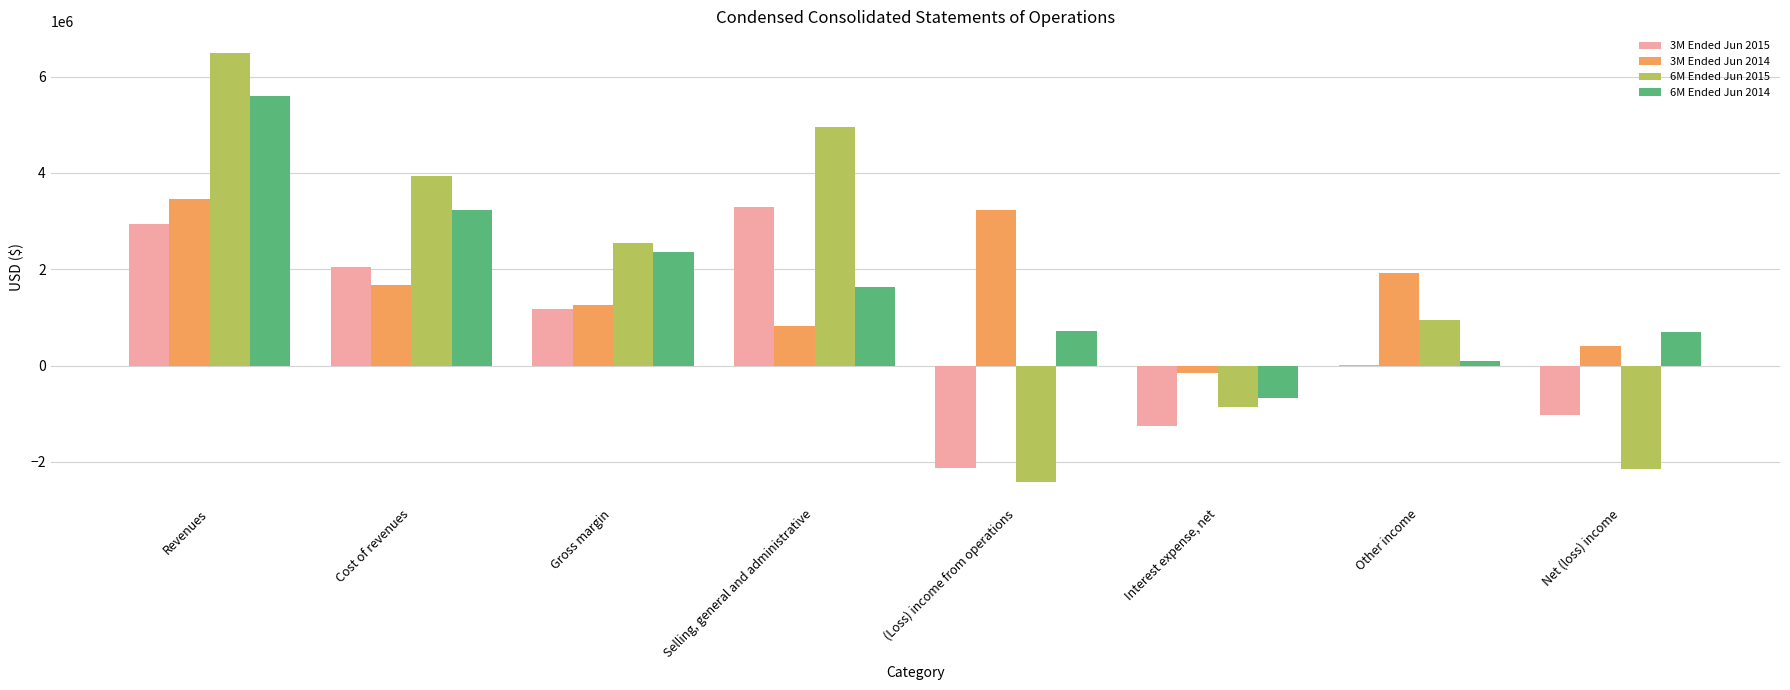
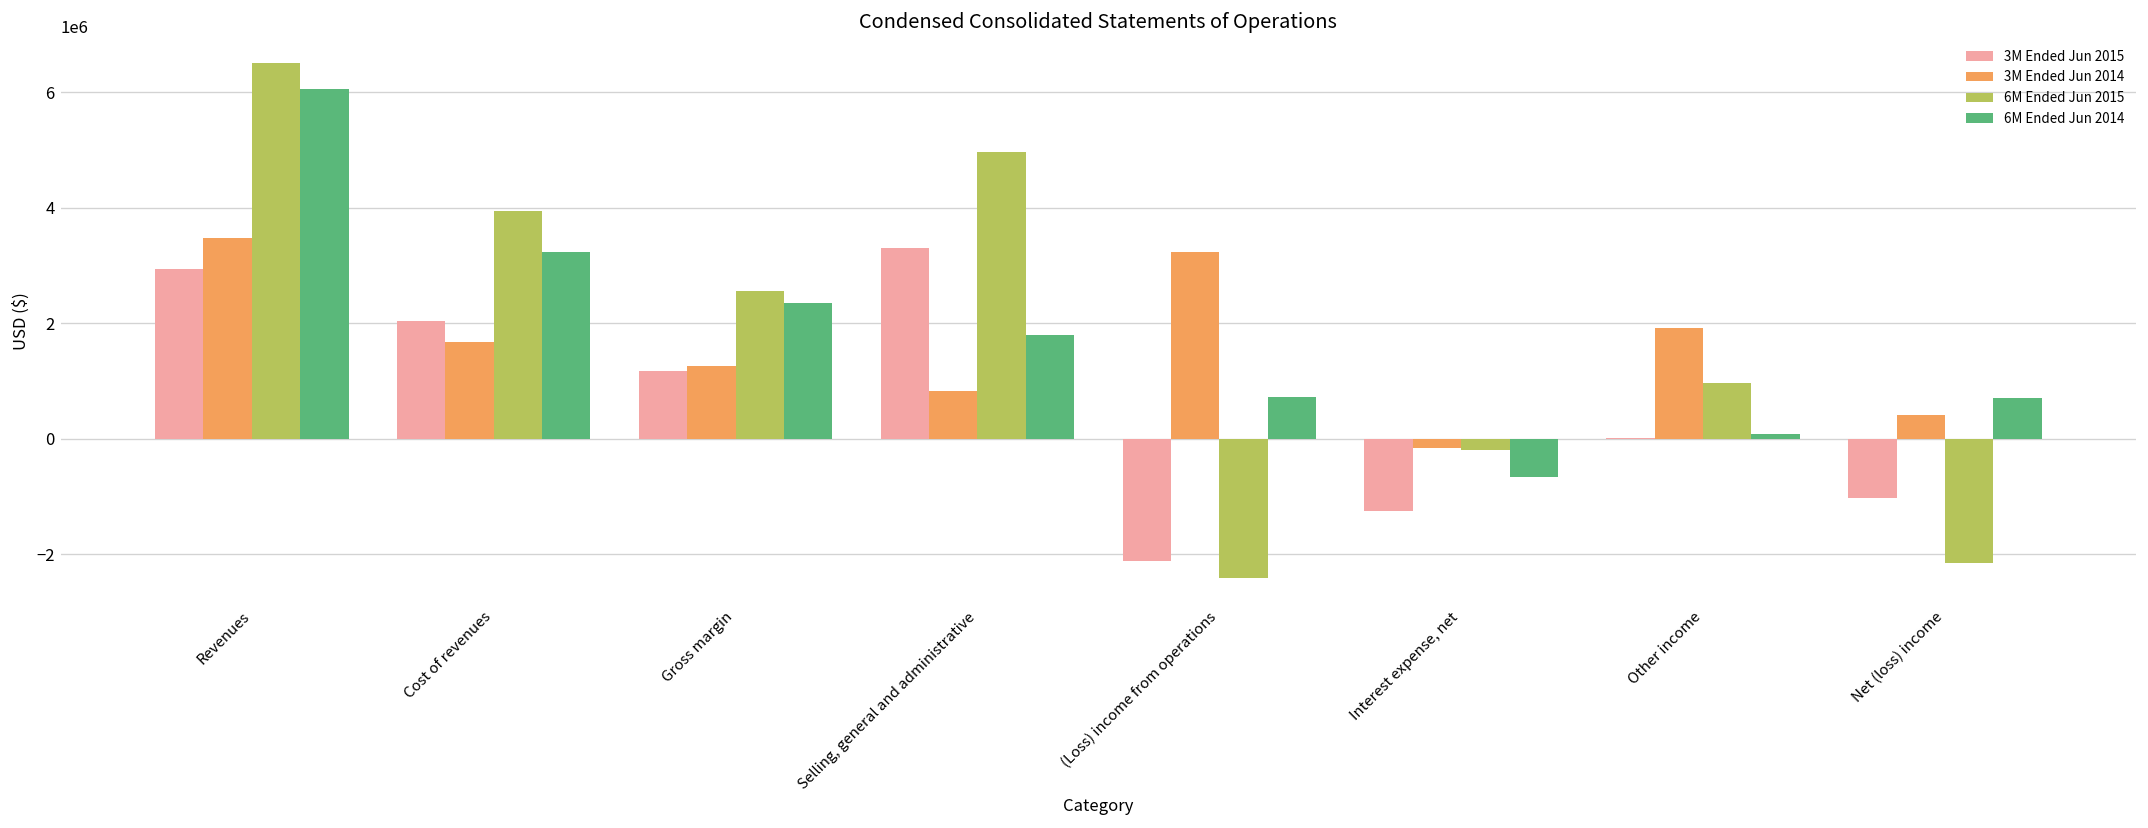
6M Ended Jun 2014, Revenues: 5600000 -> 6100000
6M Ended Jun 2014, Selling, general and administrative: 1600000 -> 1800000
6M Ended Jun 2015, Interest expense, net: -900000 -> -200000
